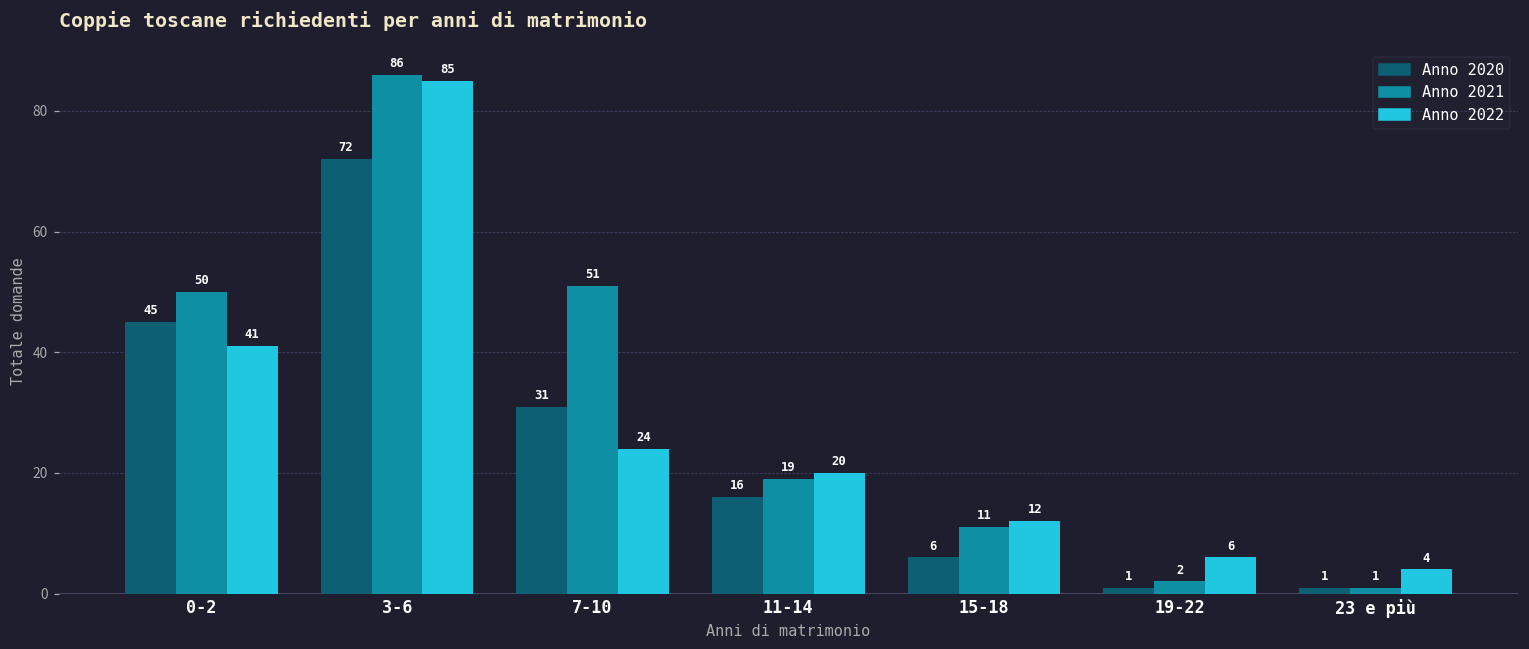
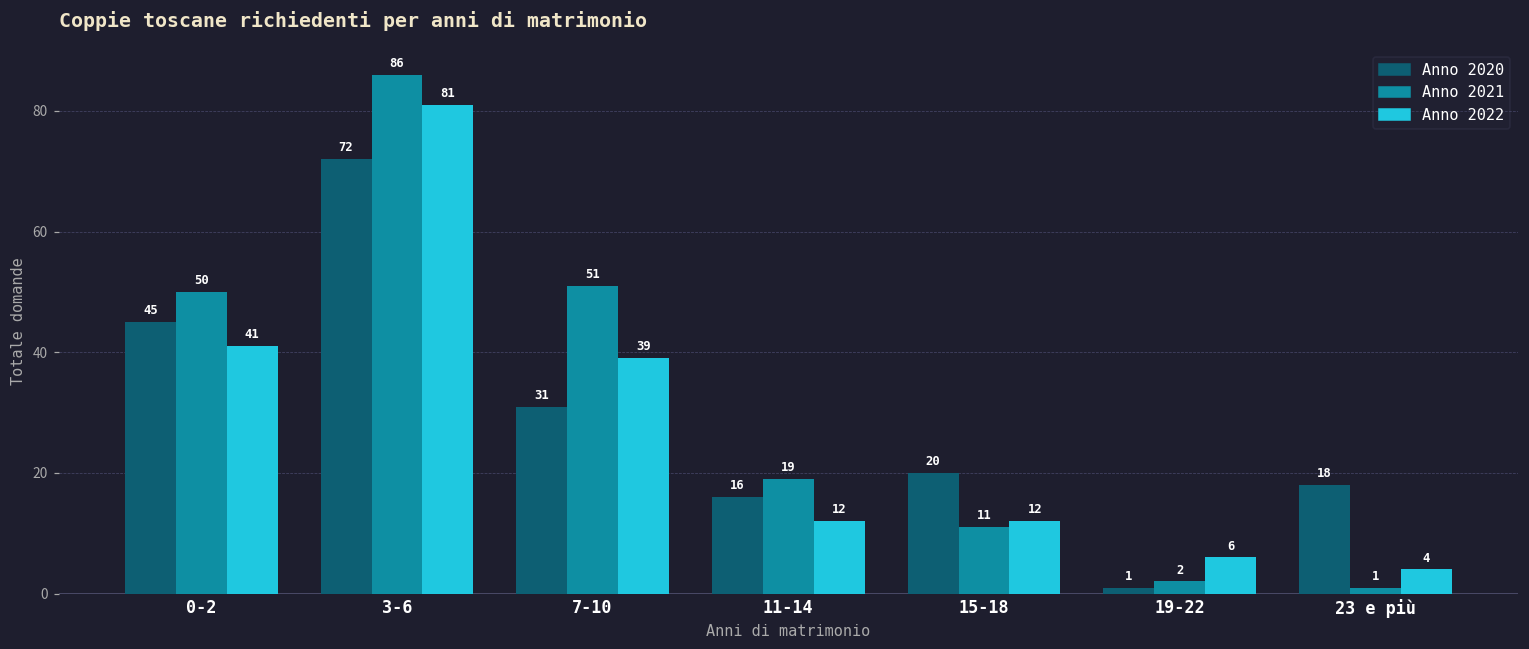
Anno 2022, 3-6: 85 -> 81
Anno 2022, 7-10: 24 -> 39
Anno 2022, 11-14: 20 -> 12
Anno 2020, 15-18: 6 -> 20
Anno 2020, 23 e più: 1 -> 18
